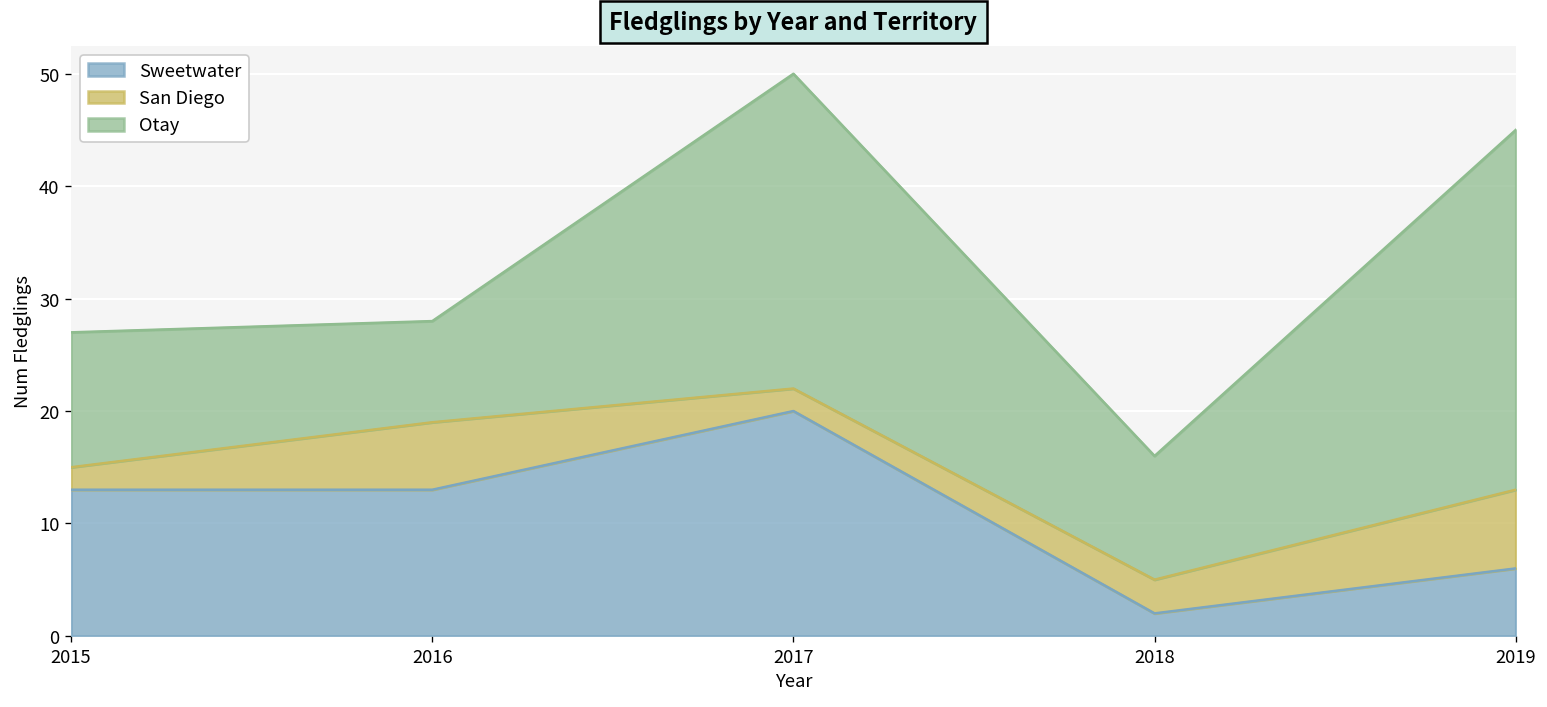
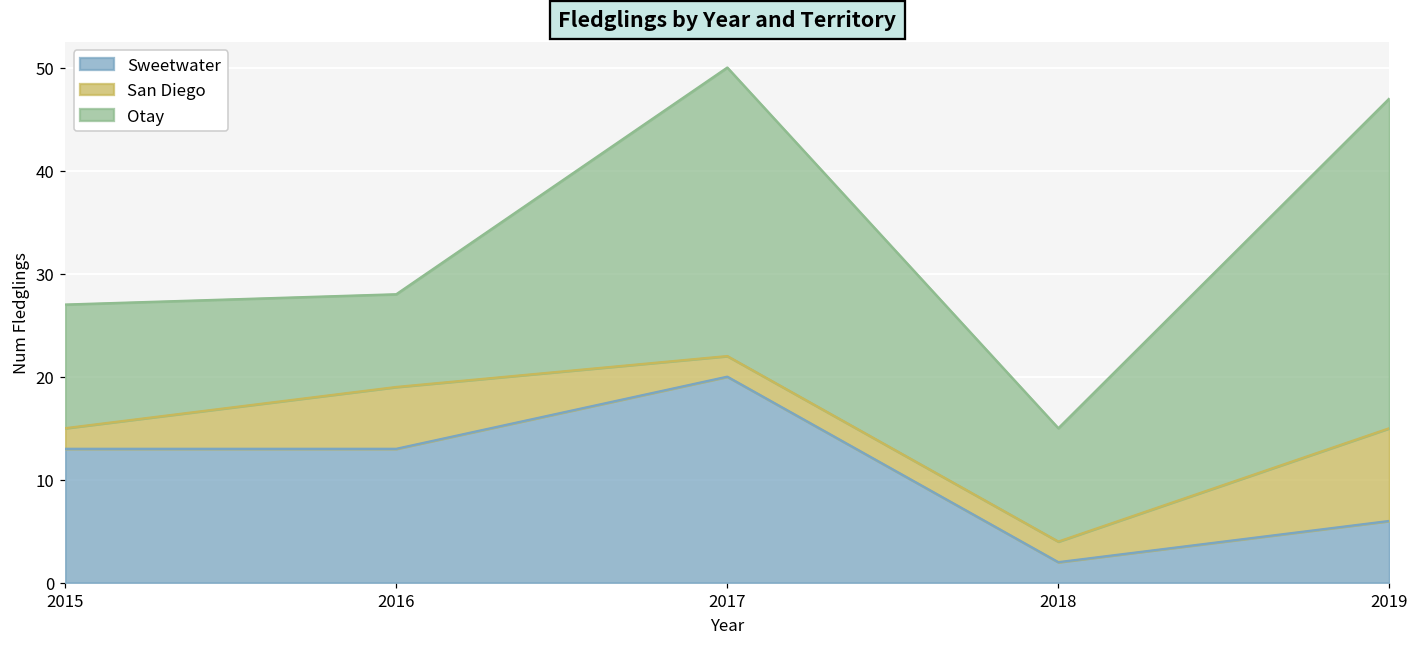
San Diego, 2018: 3 -> 2
San Diego, 2019: 7 -> 9
